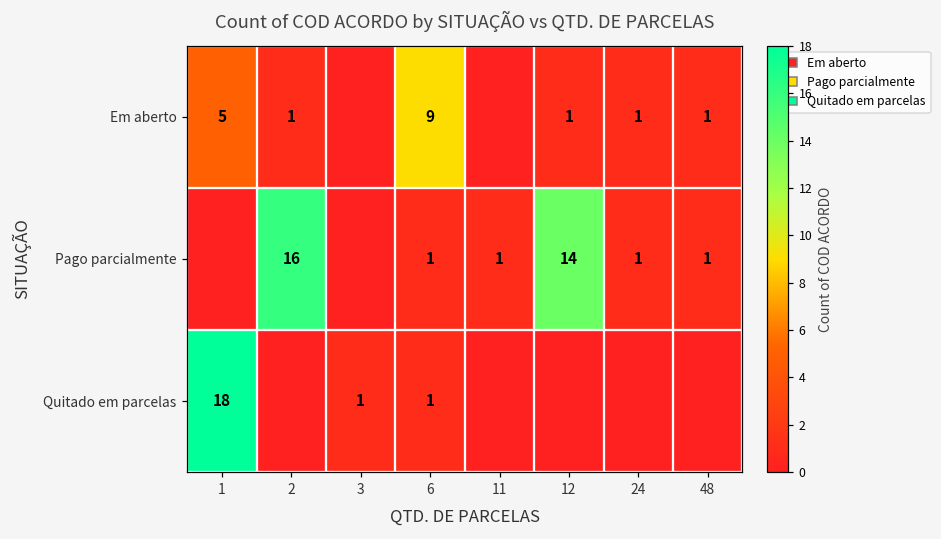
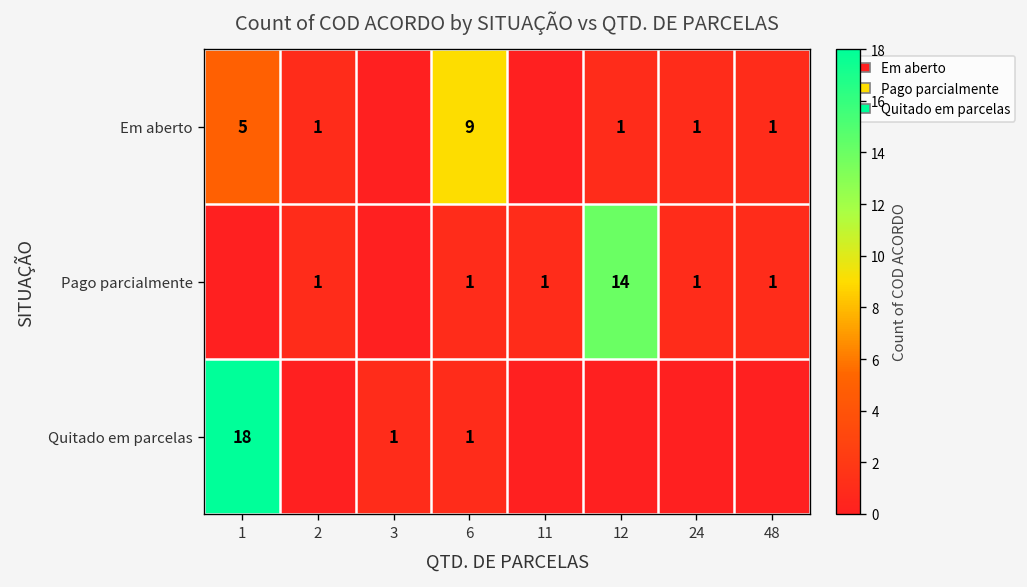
Pago parcialmente, 2: 16 -> 1
